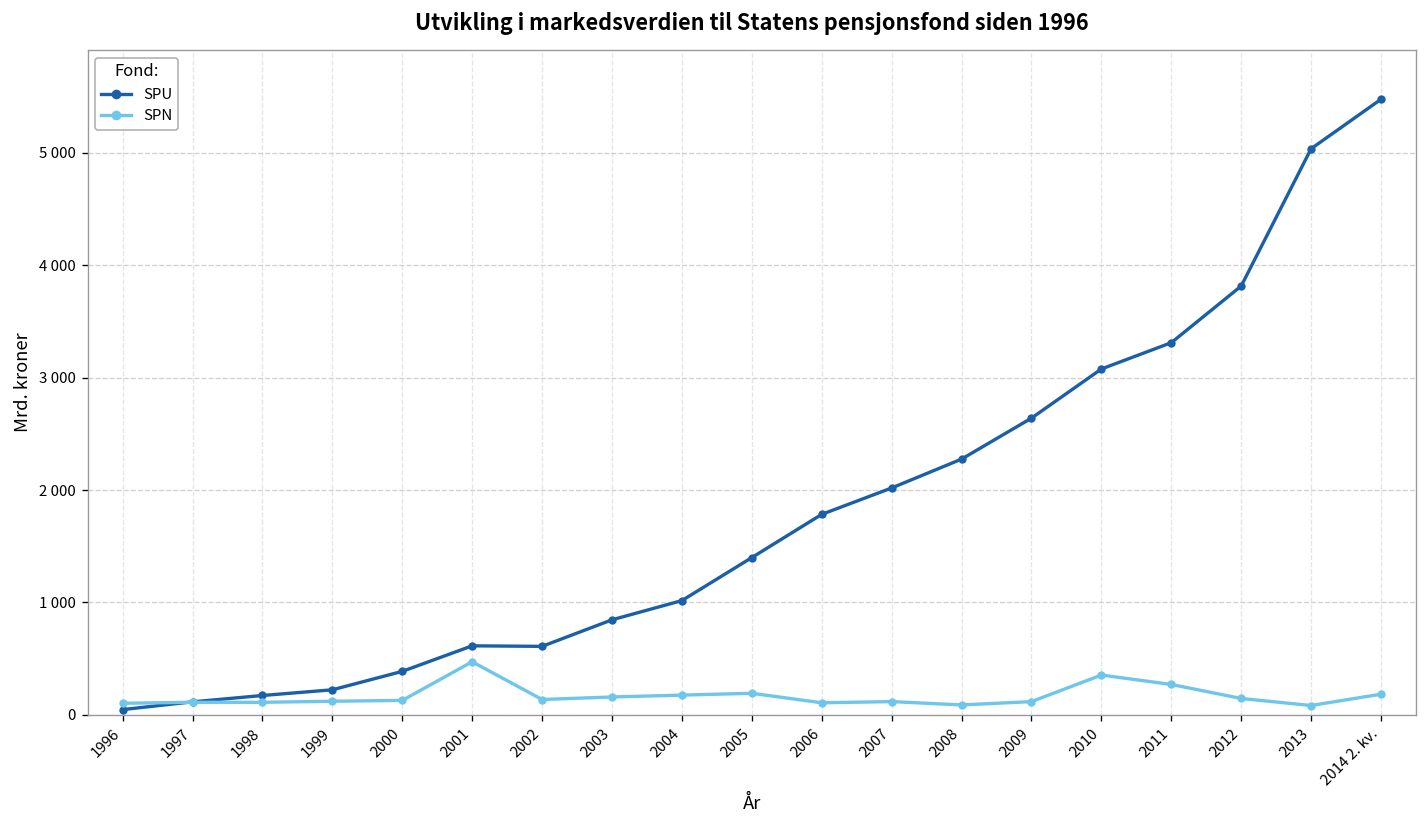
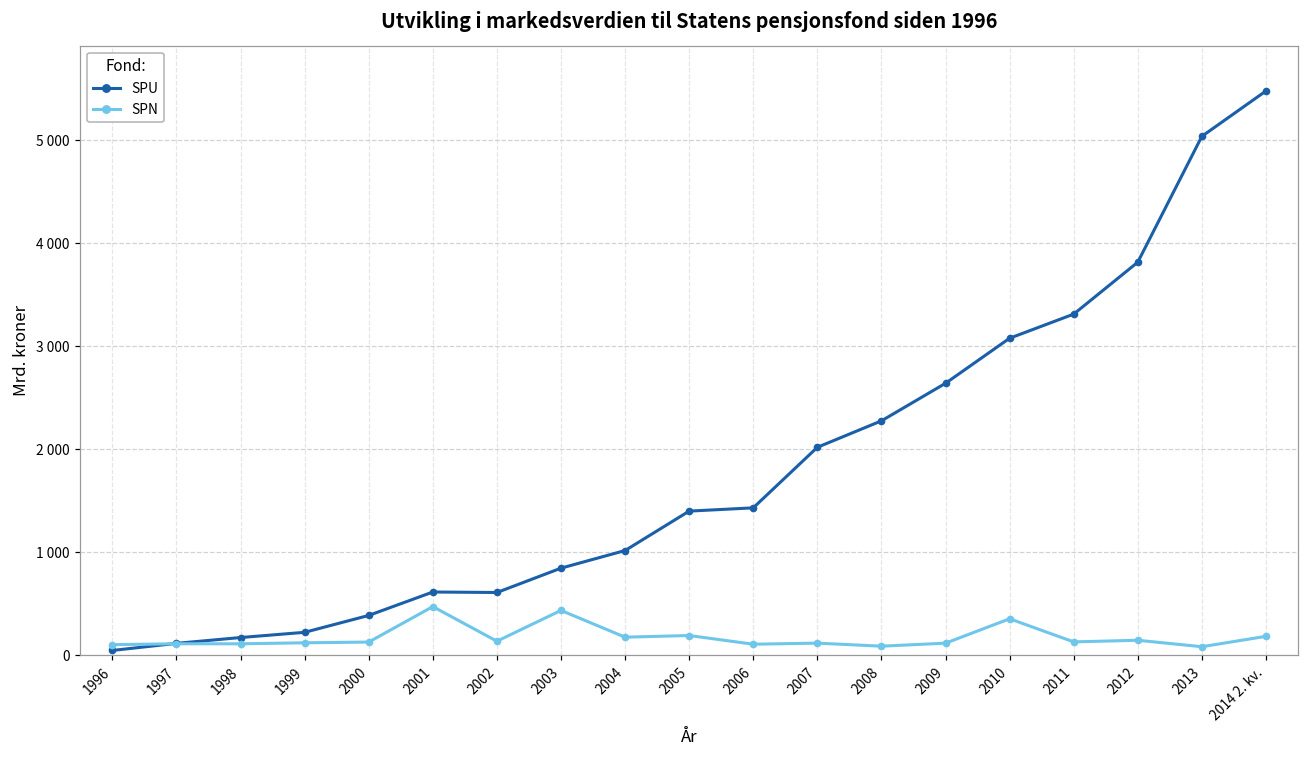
SPN, 2003: 200 -> 400
SPU, 2006: 1800 -> 1400
SPN, 2011: 300 -> 100
